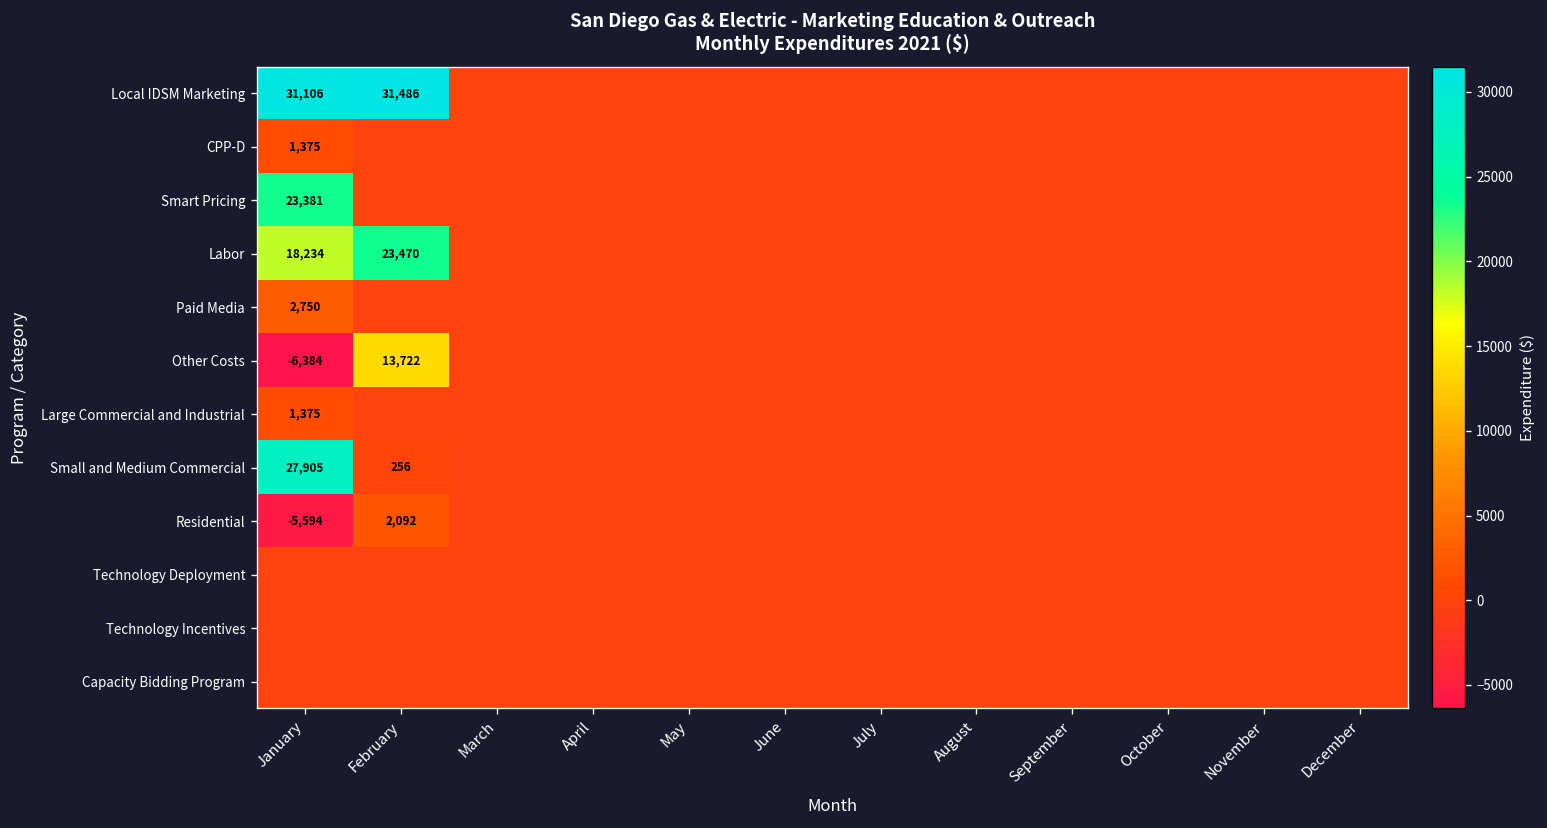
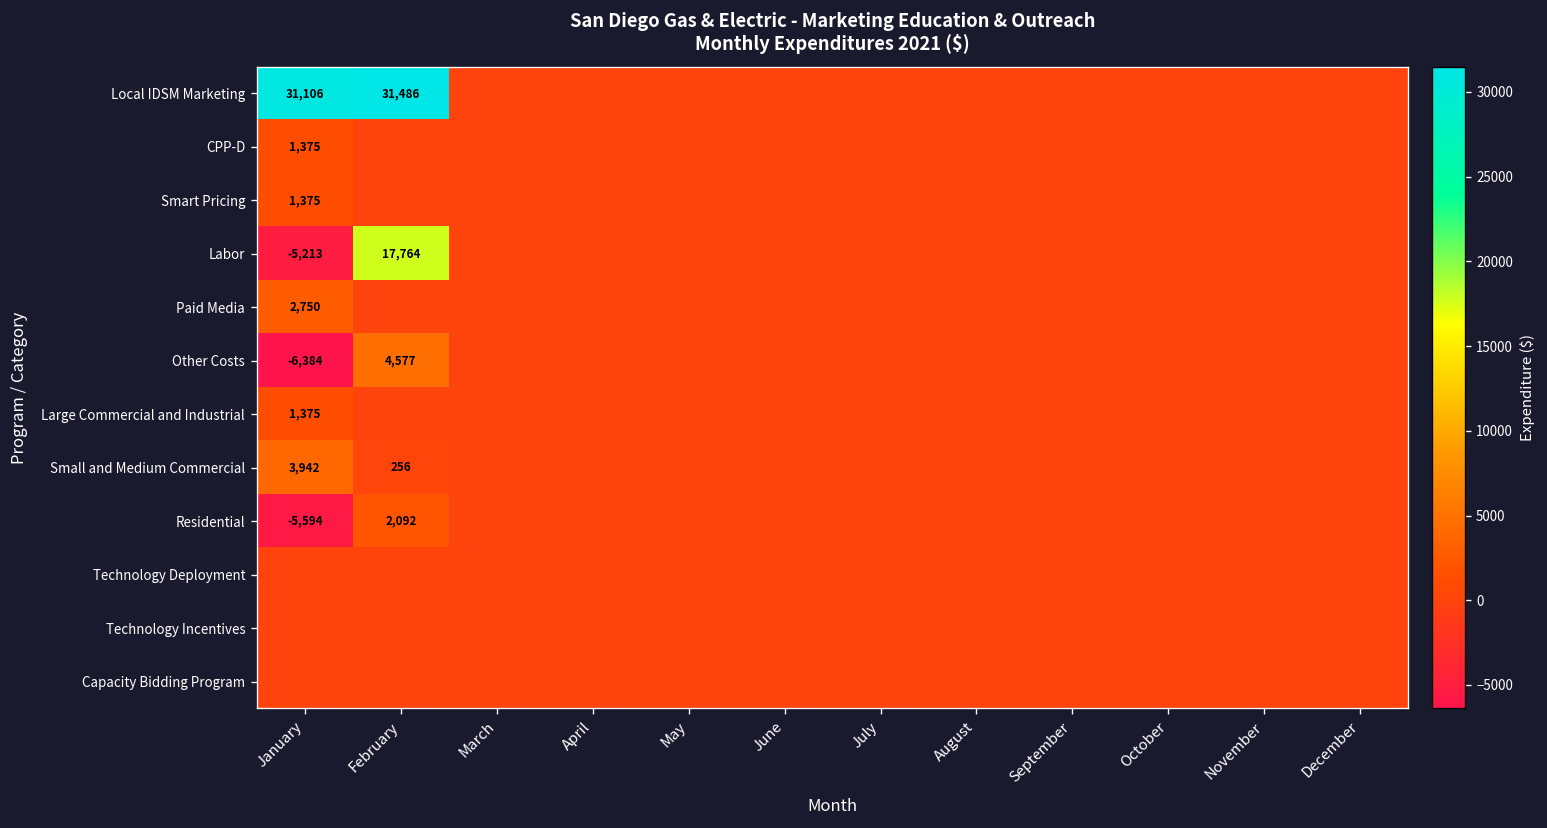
Smart Pricing, January: 23,381 -> 1,375
Labor, January: 18,234 -> -5,213
Labor, February: 23,470 -> 17,764
Other Costs, February: 13,722 -> 4,577
Small and Medium Commercial, January: 27,905 -> 3,942
